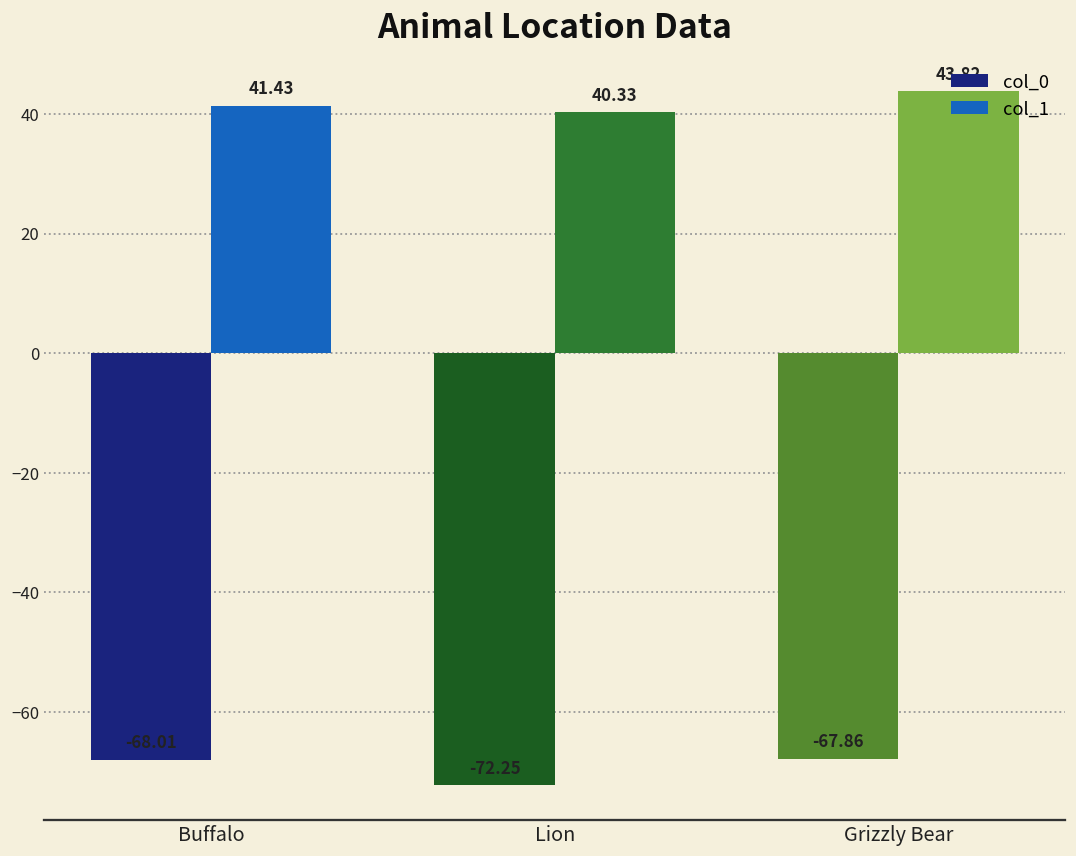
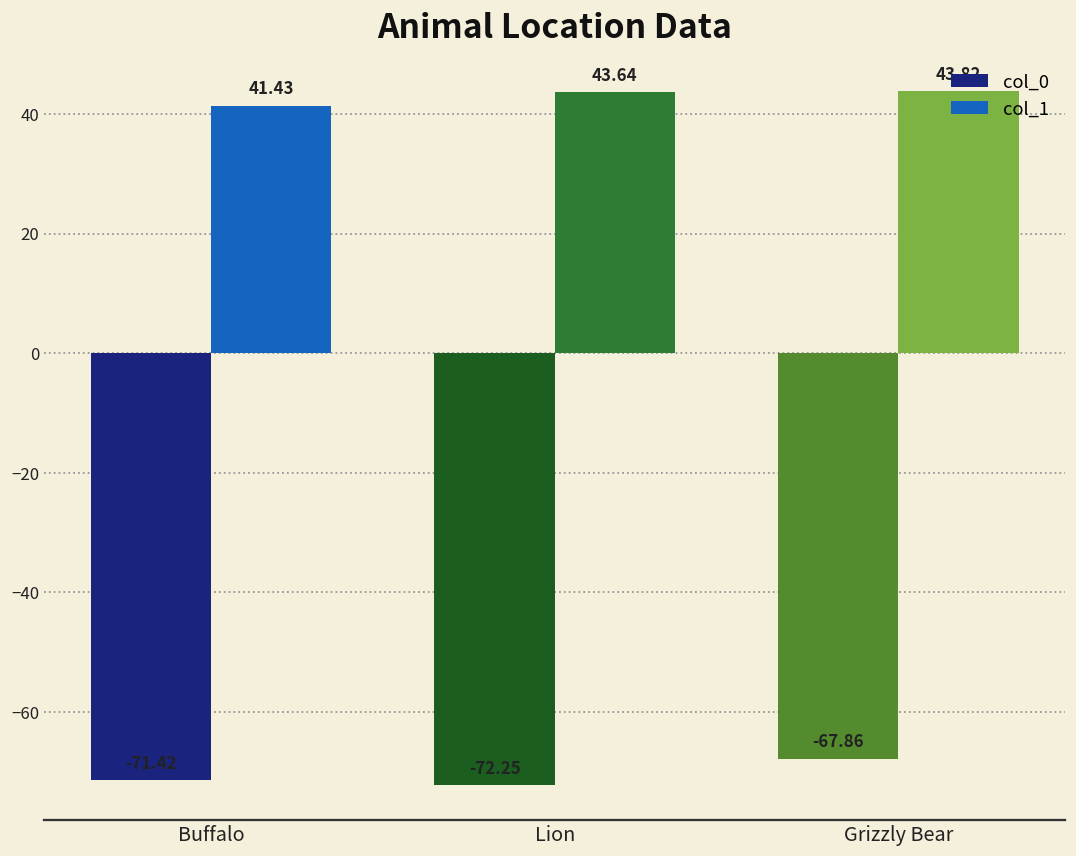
col_0, Buffalo: -68.01 -> -71.42
col_1, Lion: 40.33 -> 43.64
